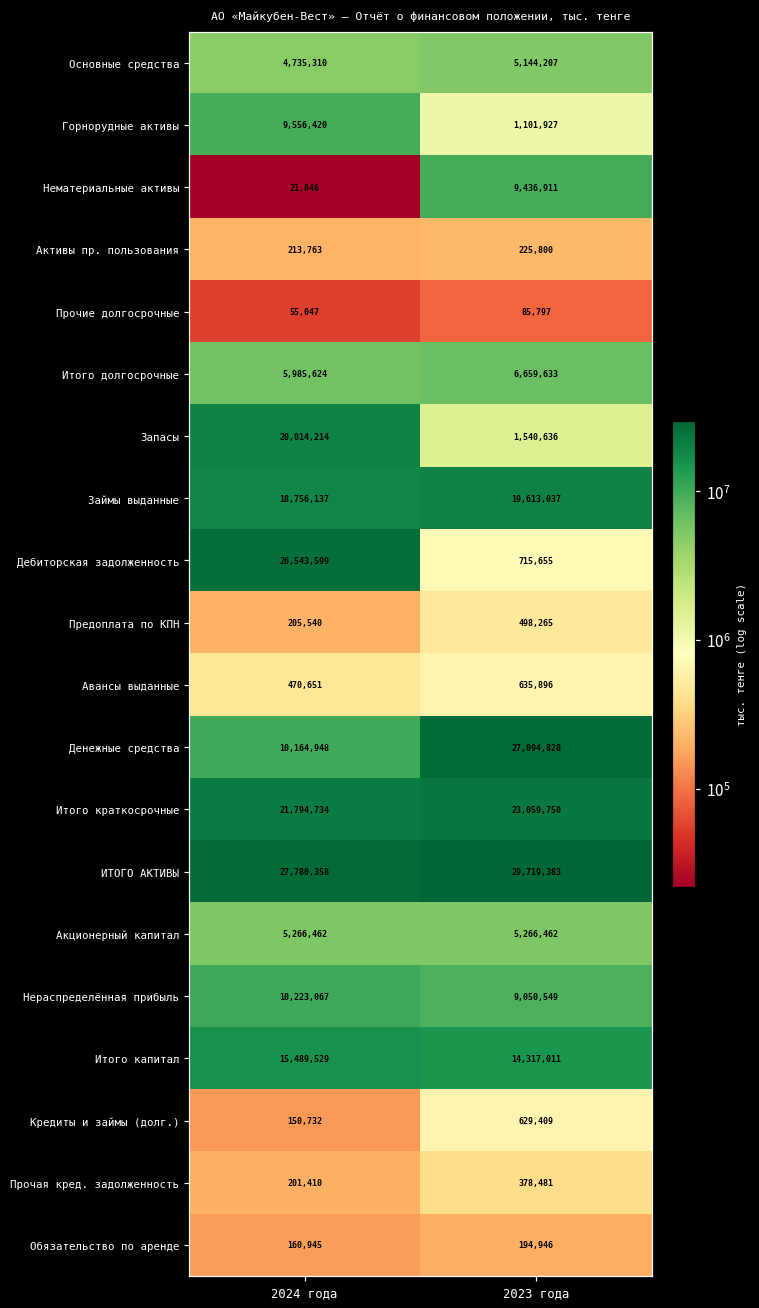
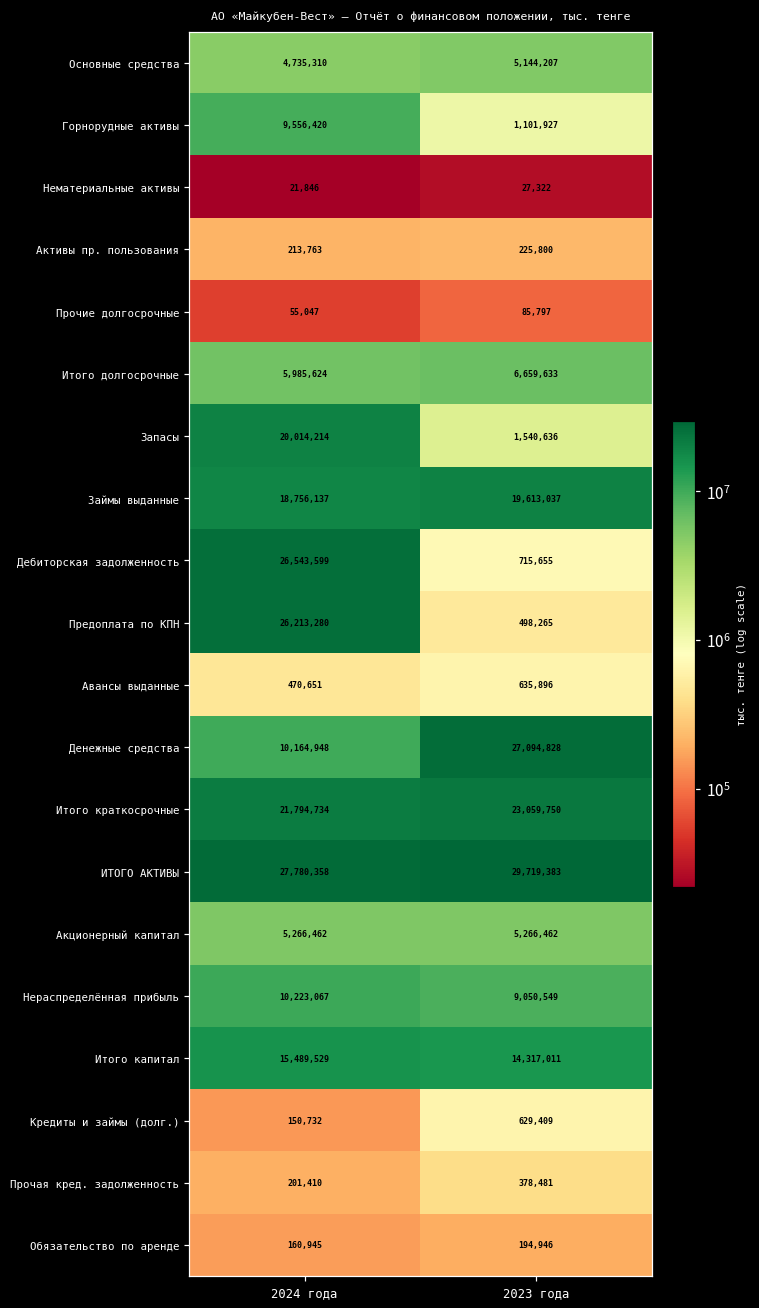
Нематериальные активы, 2023 года: 9,436,911 -> 27,322
Предоплата по КПН, 2024 года: 205,540 -> 26,213,280
